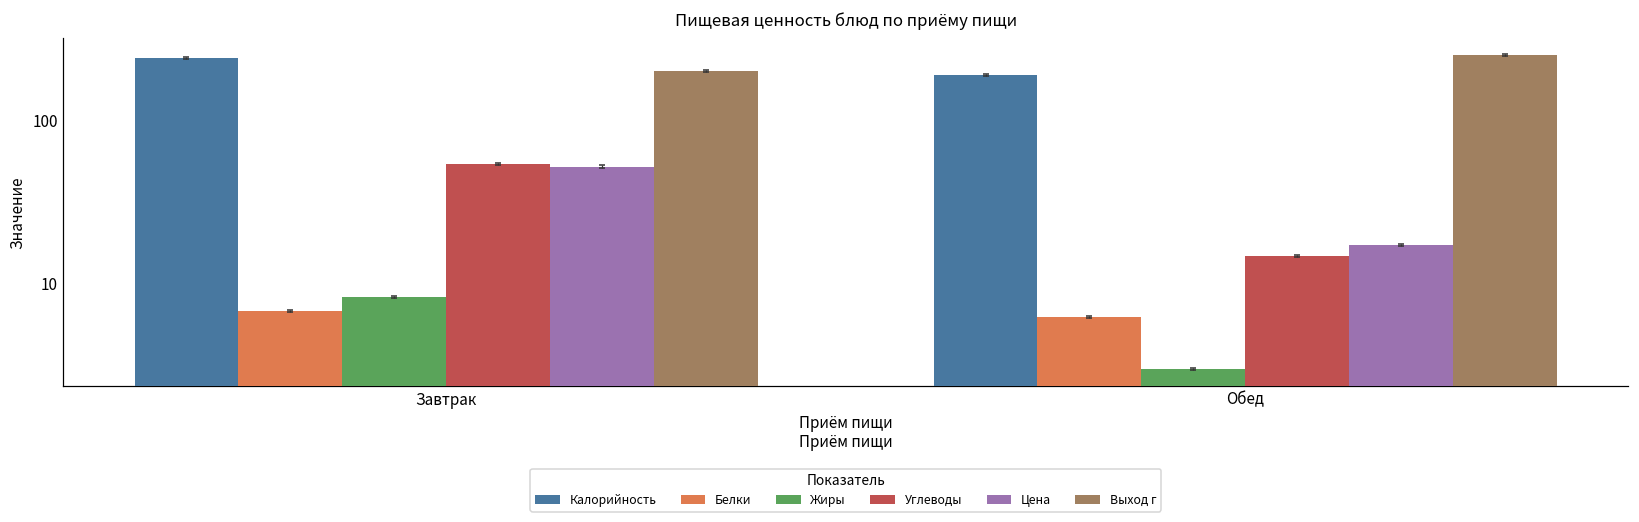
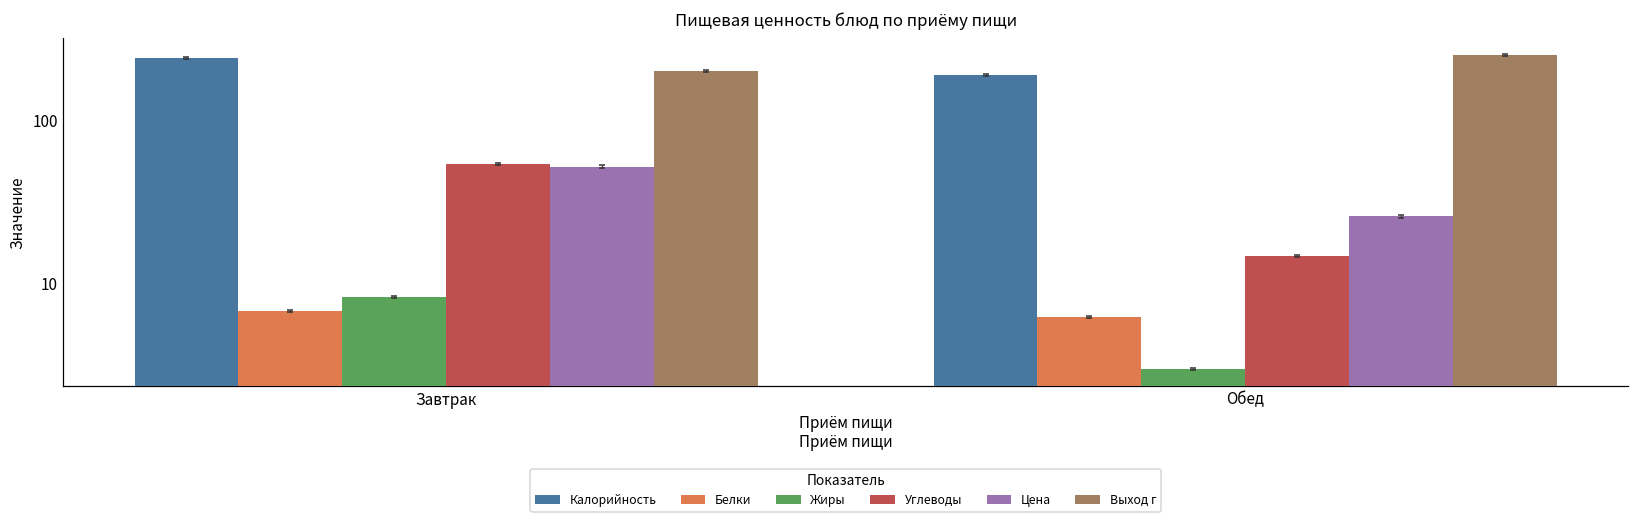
Цена, Обед: 17 -> 26
